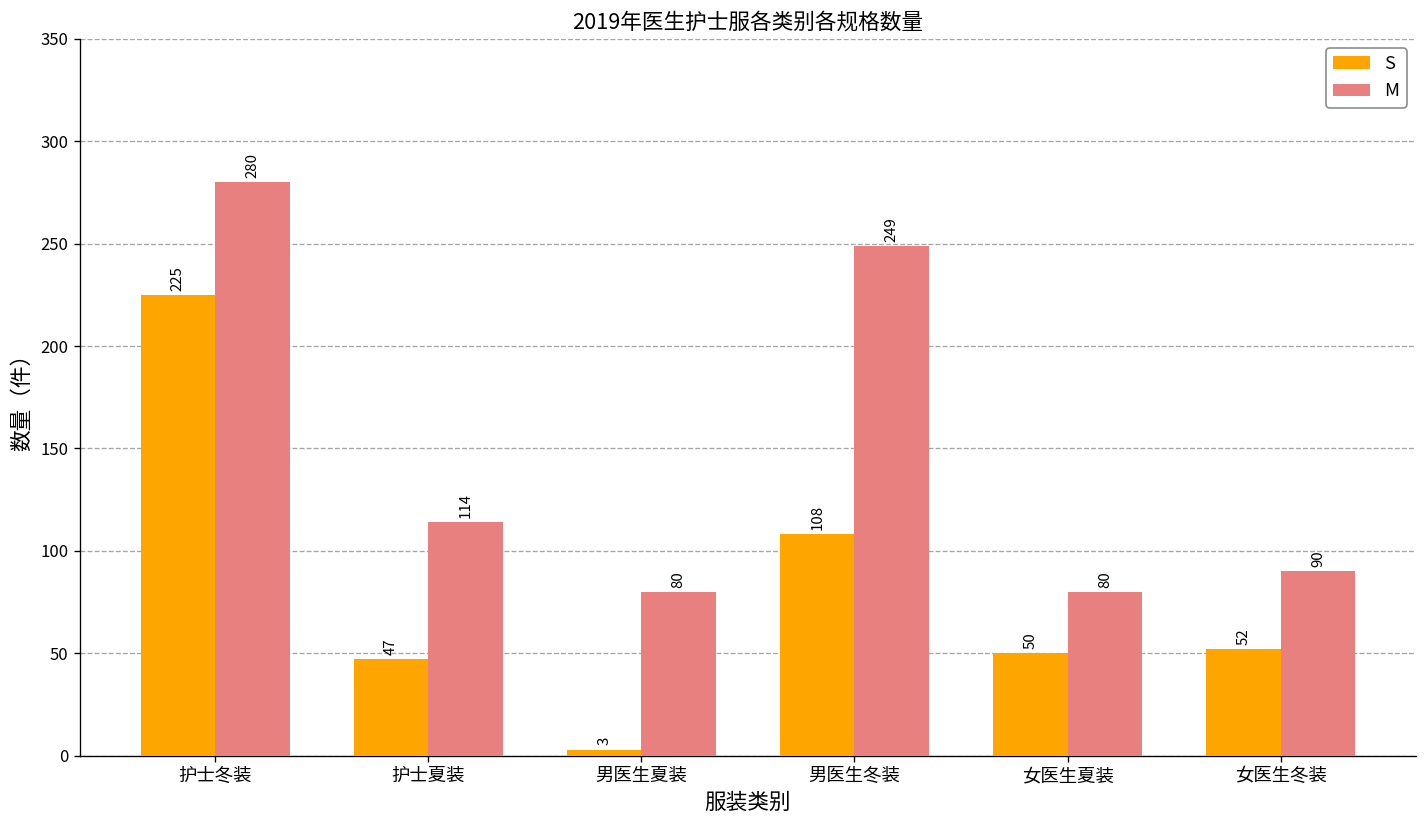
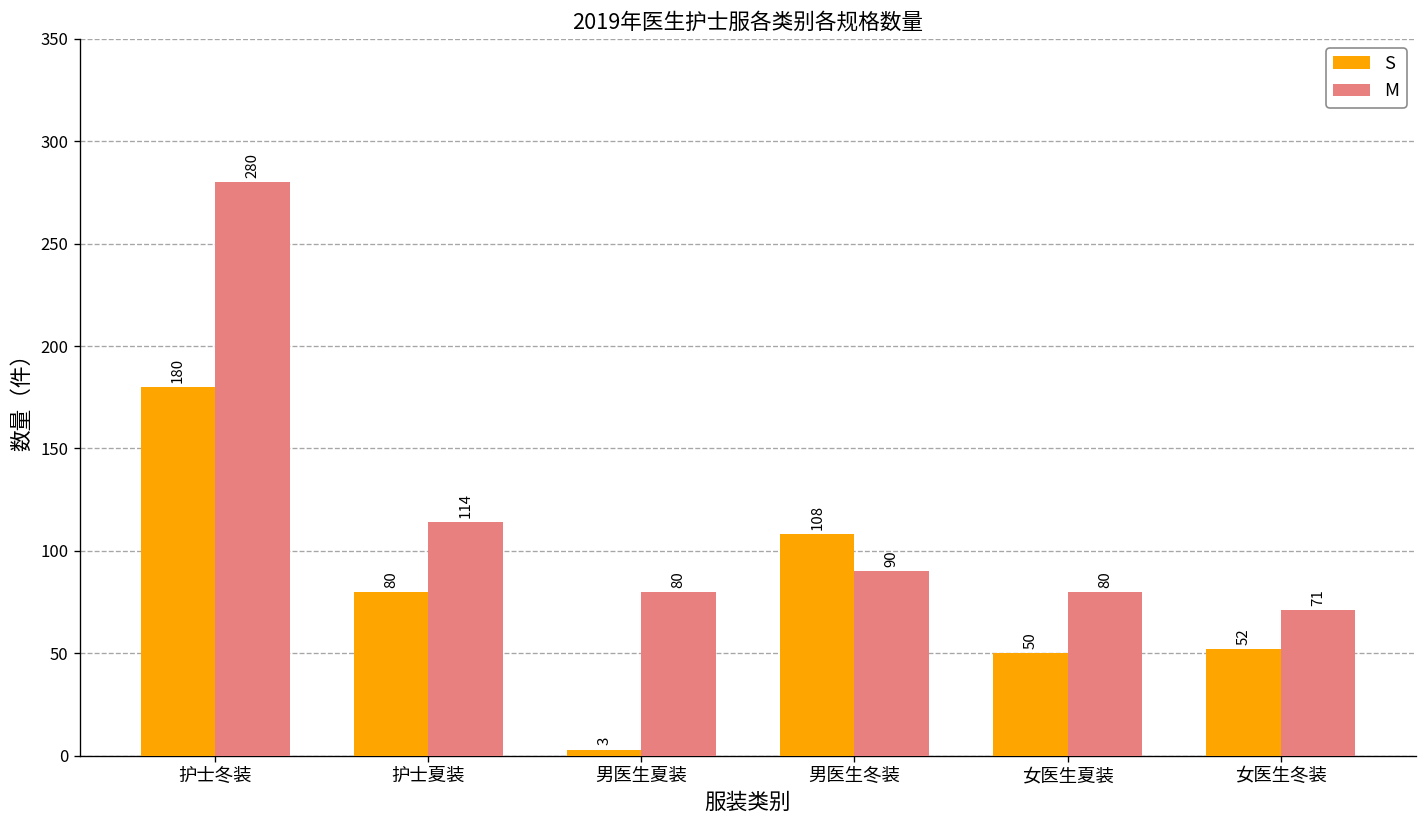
S, 护士冬装: 225 -> 180
S, 护士夏装: 47 -> 80
M, 男医生冬装: 249 -> 90
M, 女医生冬装: 90 -> 71
